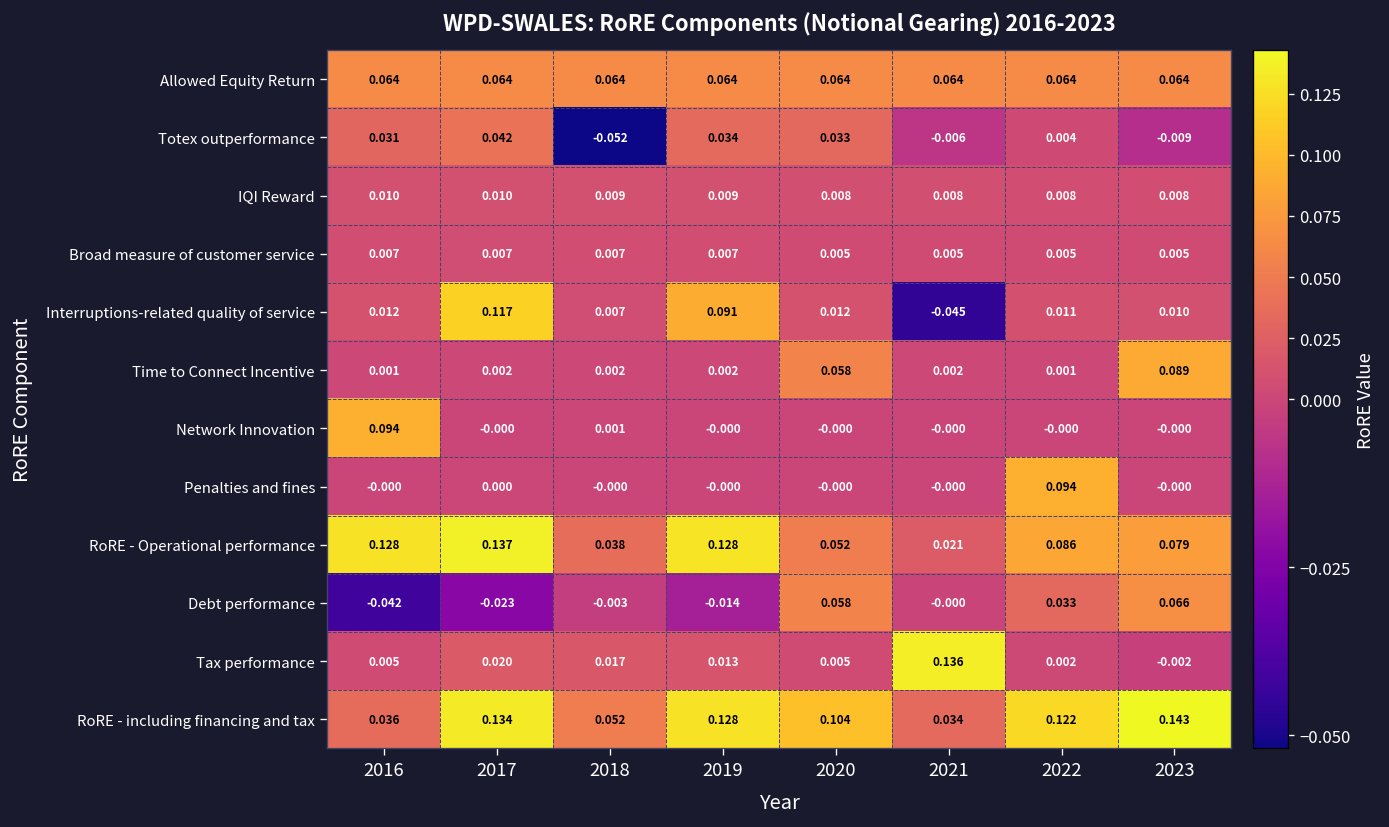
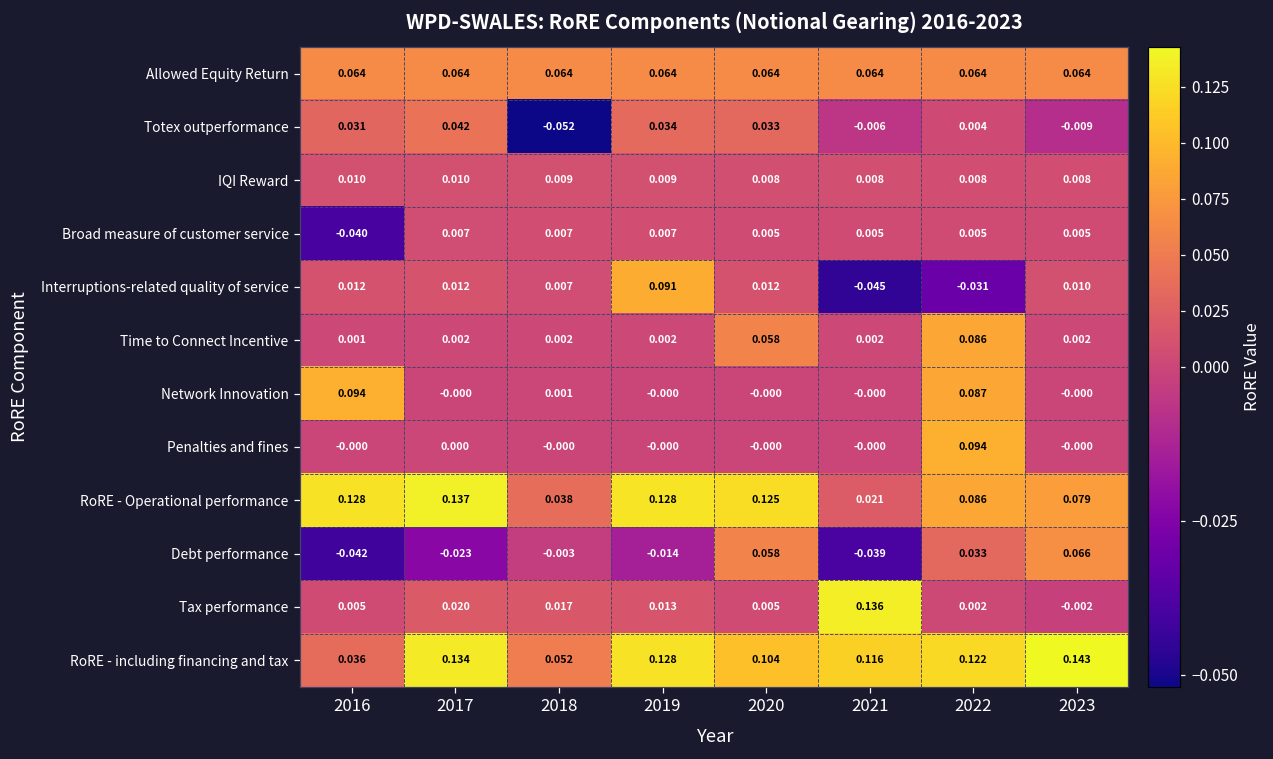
Broad measure of customer service, 2016: 0.007 -> -0.040
Interruptions-related quality of service, 2017: 0.117 -> 0.012
Interruptions-related quality of service, 2022: 0.011 -> -0.031
Time to Connect Incentive, 2022: 0.001 -> 0.086
Time to Connect Incentive, 2023: 0.089 -> 0.002
Network Innovation, 2022: -0.000 -> 0.087
RoRE - Operational performance, 2020: 0.052 -> 0.125
Debt performance, 2021: -0.000 -> -0.039
RoRE - including financing and tax, 2021: 0.034 -> 0.116
